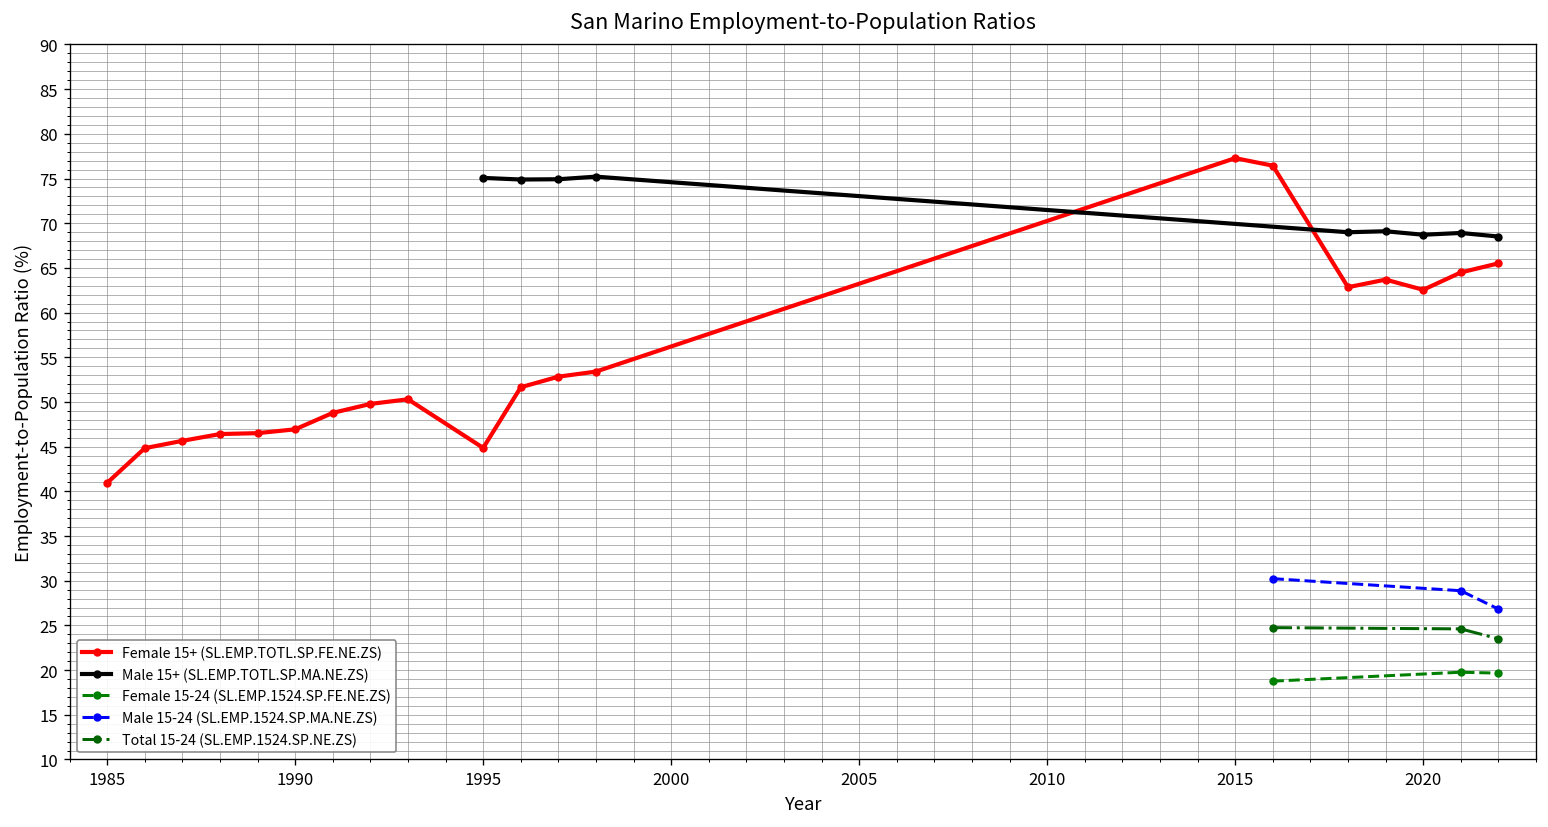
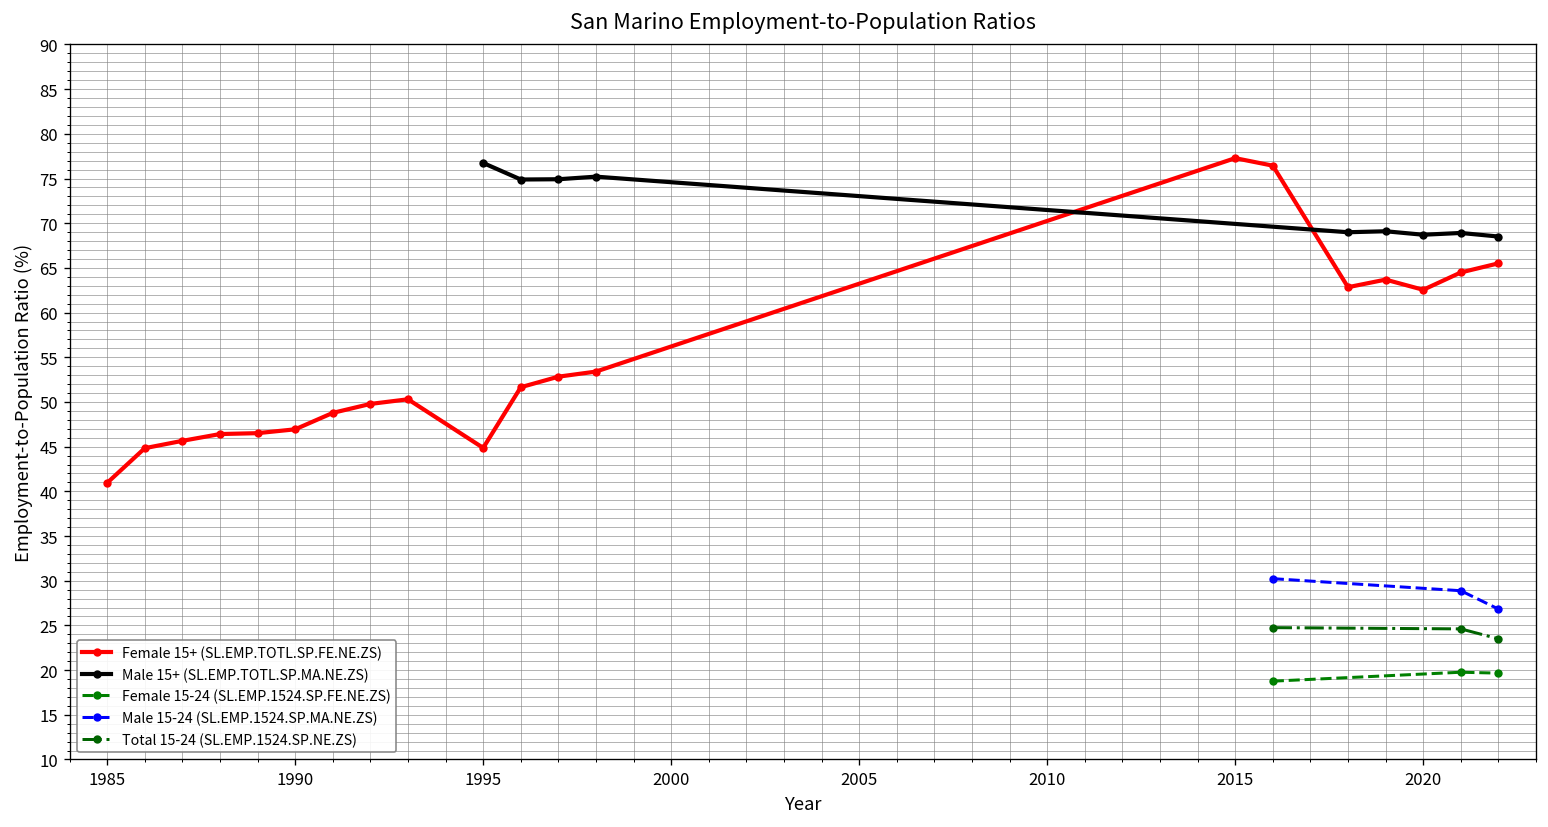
Male 15+ (SL.EMP.TOTL.SP.MA.NE.ZS), 1995: 75 -> 77
